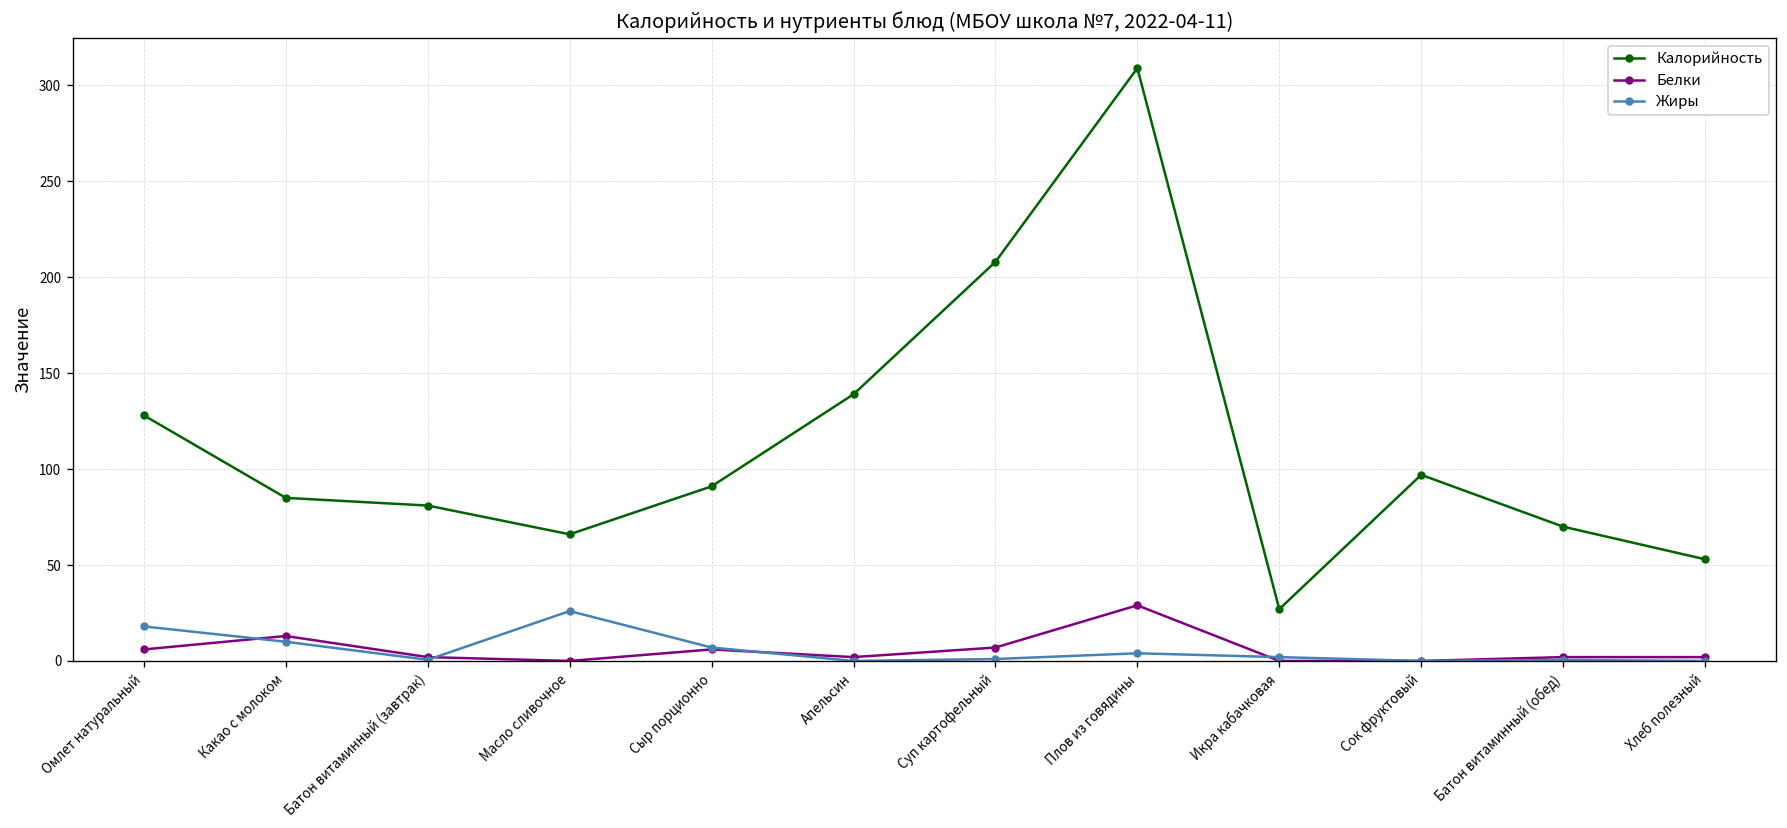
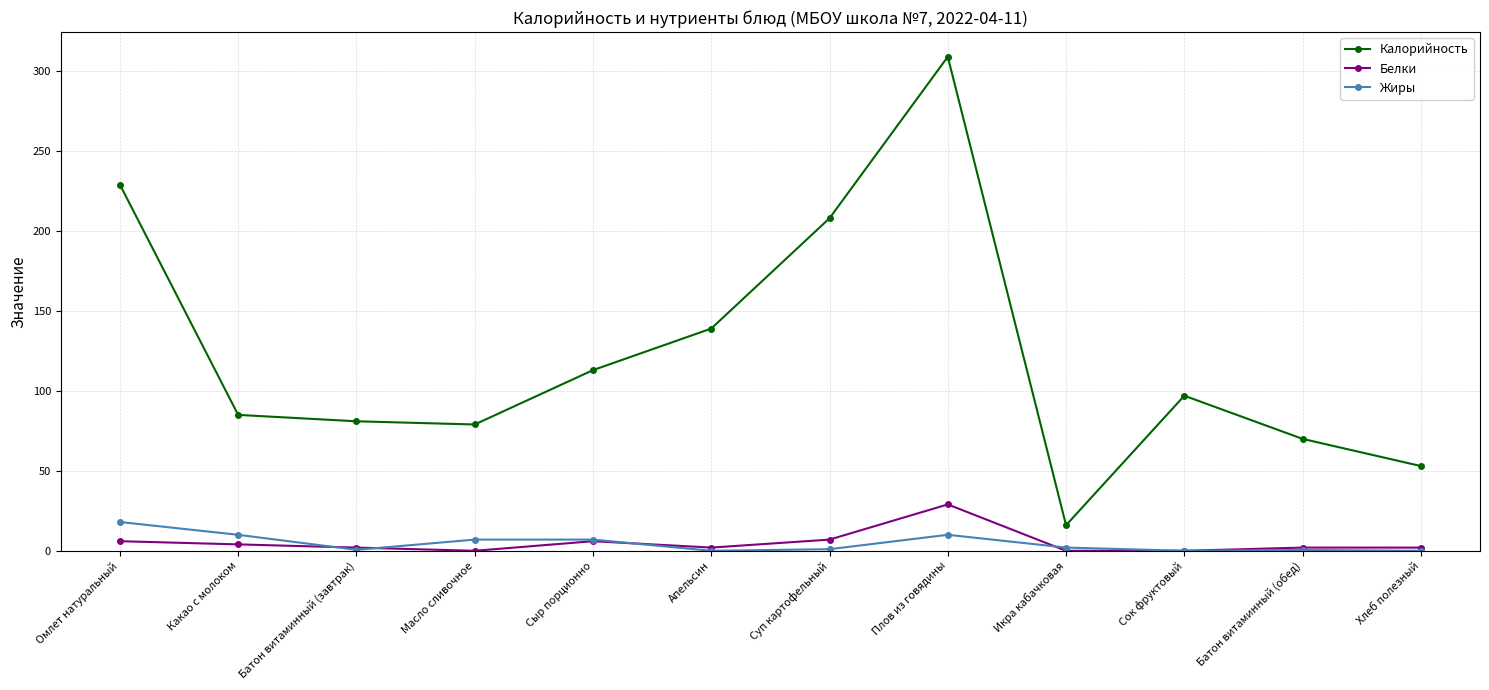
Калорийность, Омлет натуральный: 128 -> 229
Белки, Какао с молоком: 13 -> 4
Калорийность, Масло сливочное: 66 -> 79
Жиры, Масло сливочное: 26 -> 7
Калорийность, Сыр порционно: 91 -> 113
Жиры, Плов из говядины: 4 -> 10
Калорийность, Икра кабачковая: 27 -> 16
